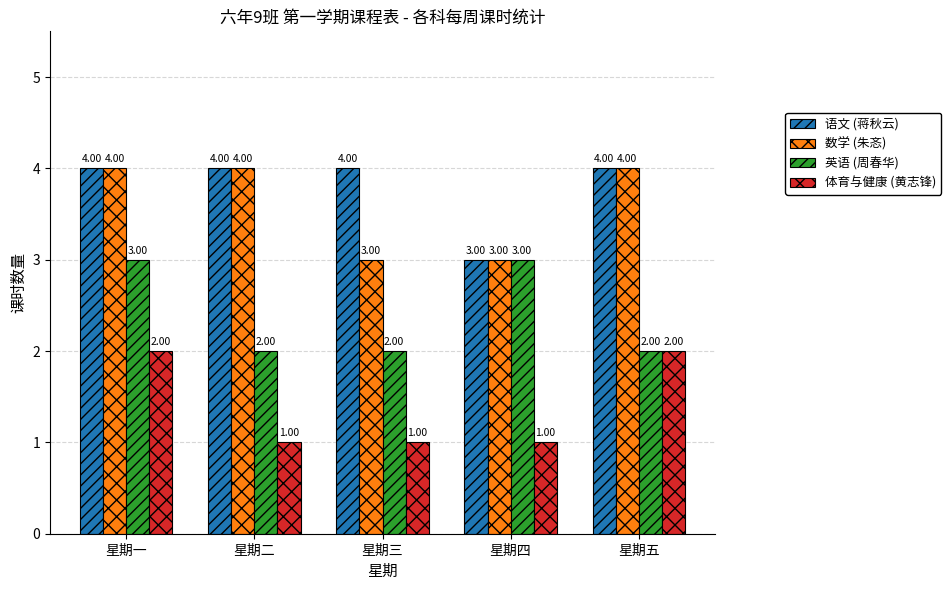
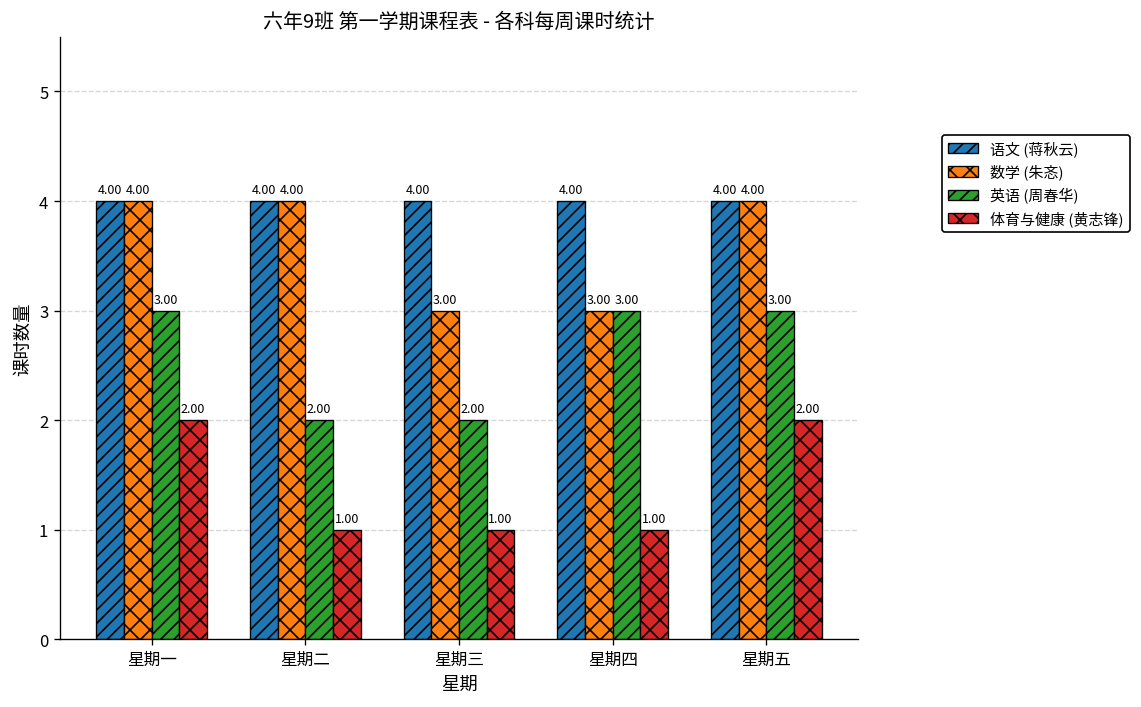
语文 (蒋秋云), 星期四: 3.00 -> 4.00
英语 (周春华), 星期五: 2.00 -> 3.00
